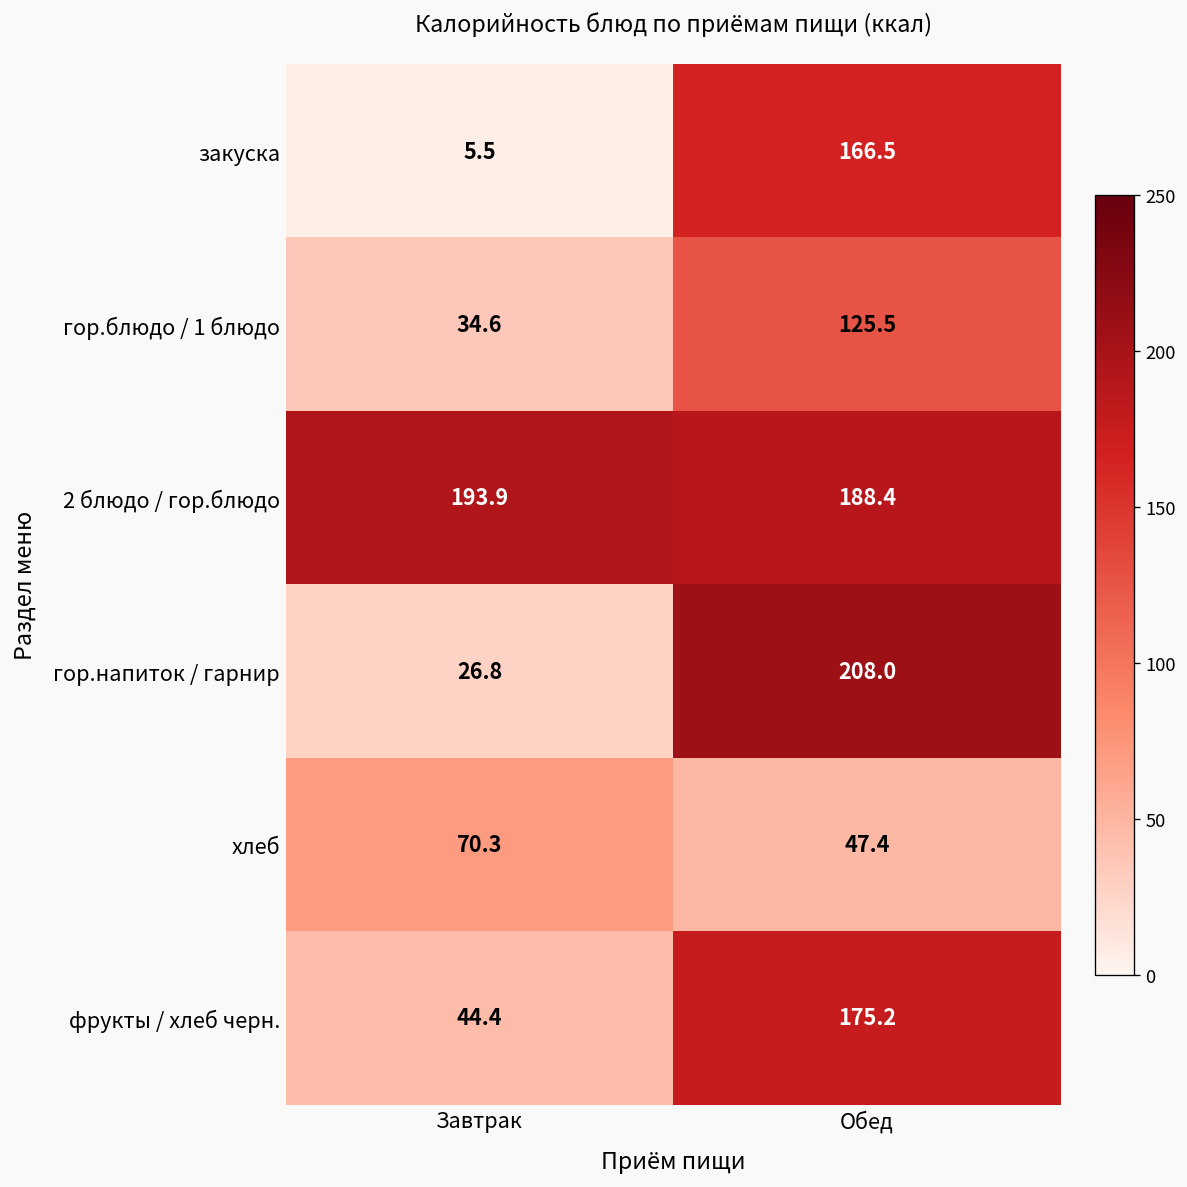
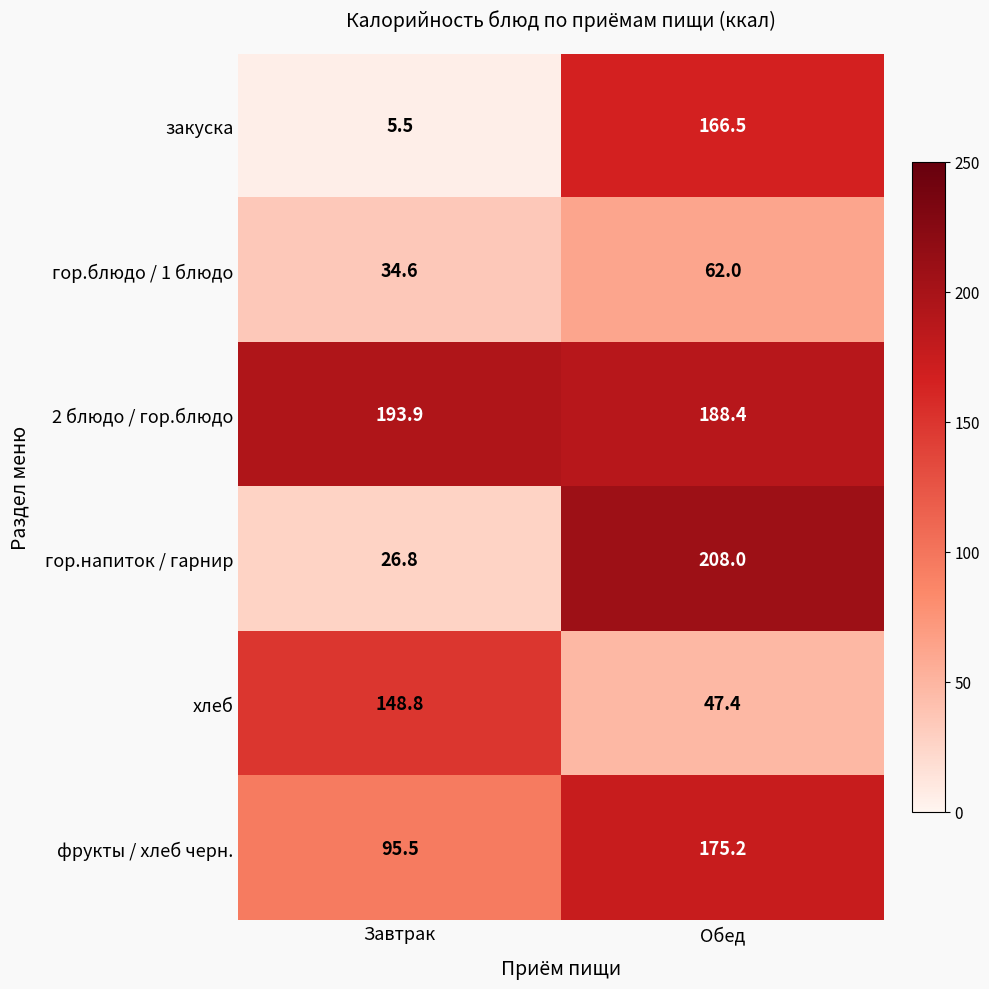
гор.блюдо / 1 блюдо, Обед: 125.5 -> 62.0
хлеб, Завтрак: 70.3 -> 148.8
фрукты / хлеб черн., Завтрак: 44.4 -> 95.5
